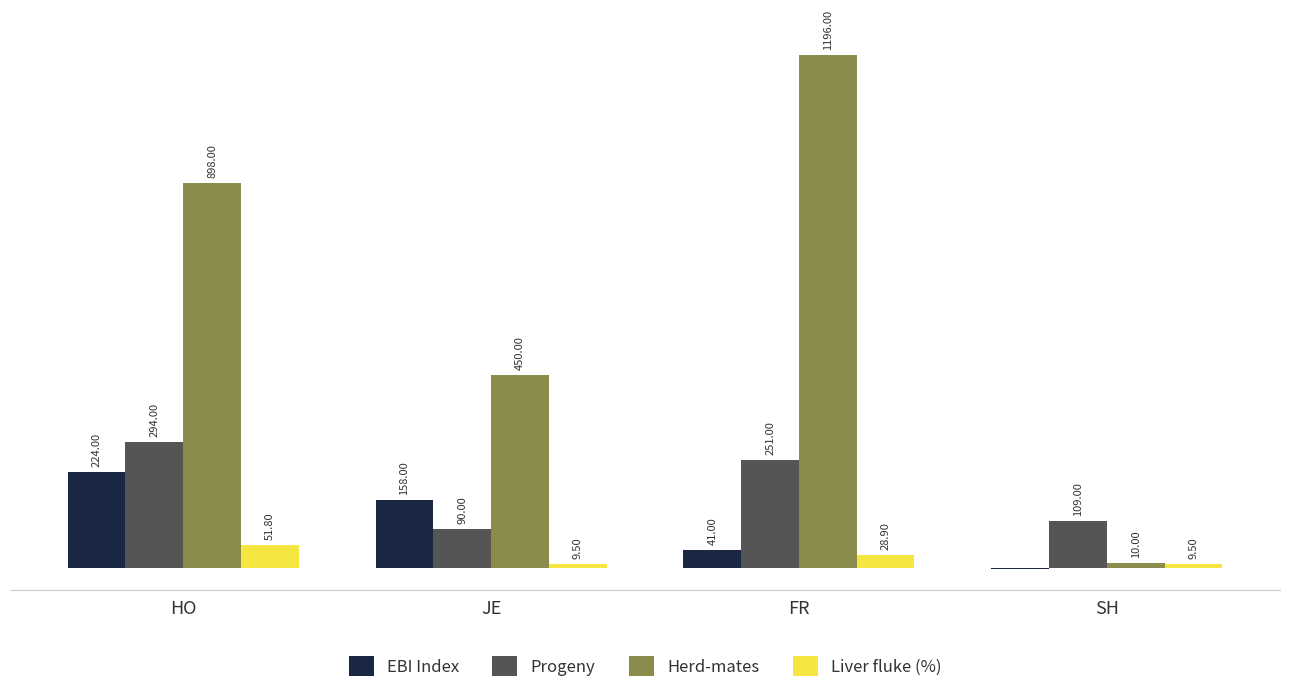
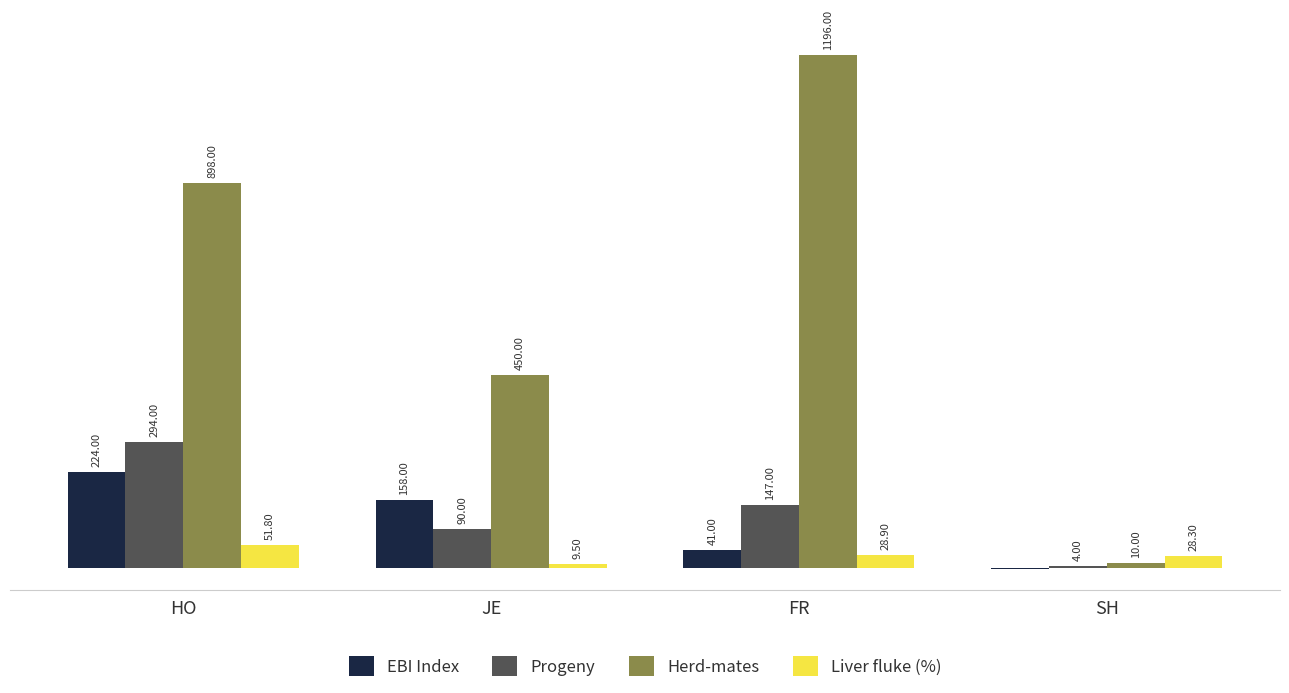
Progeny, FR: 251.00 -> 147.00
Progeny, SH: 109.00 -> 4.00
Liver fluke (%), SH: 9.50 -> 28.30
